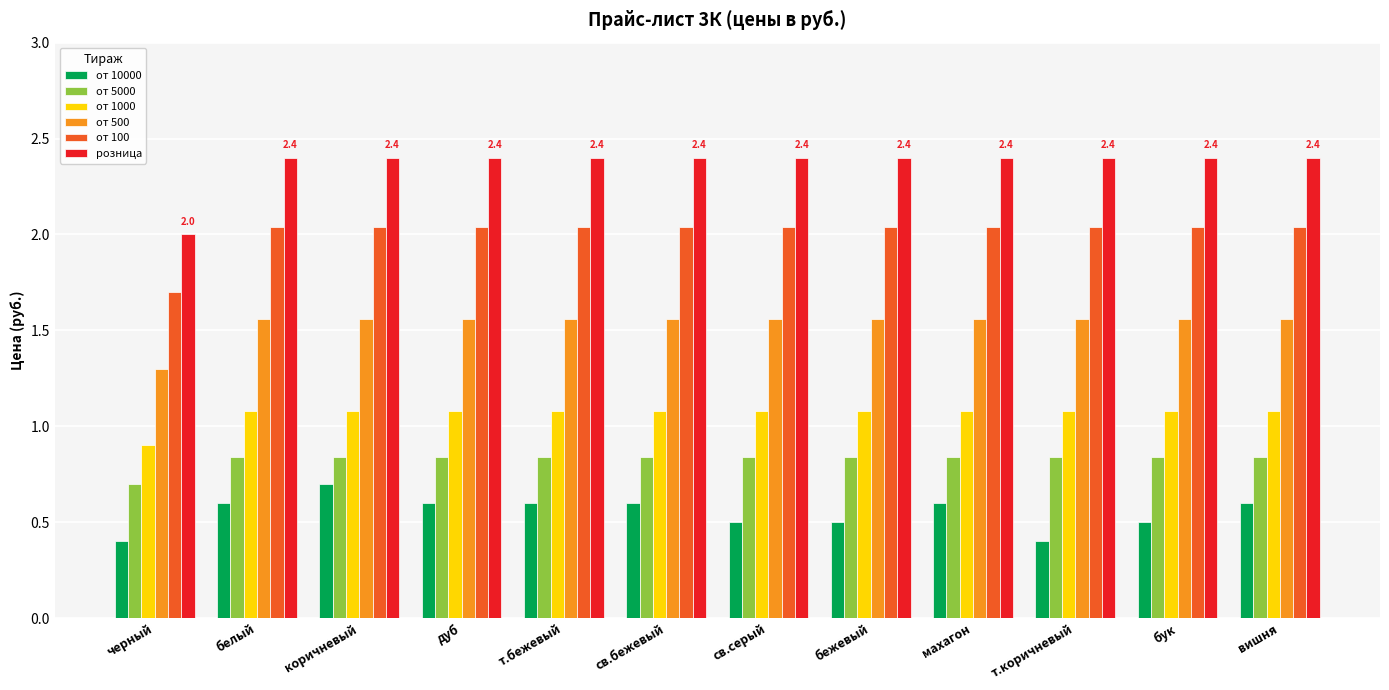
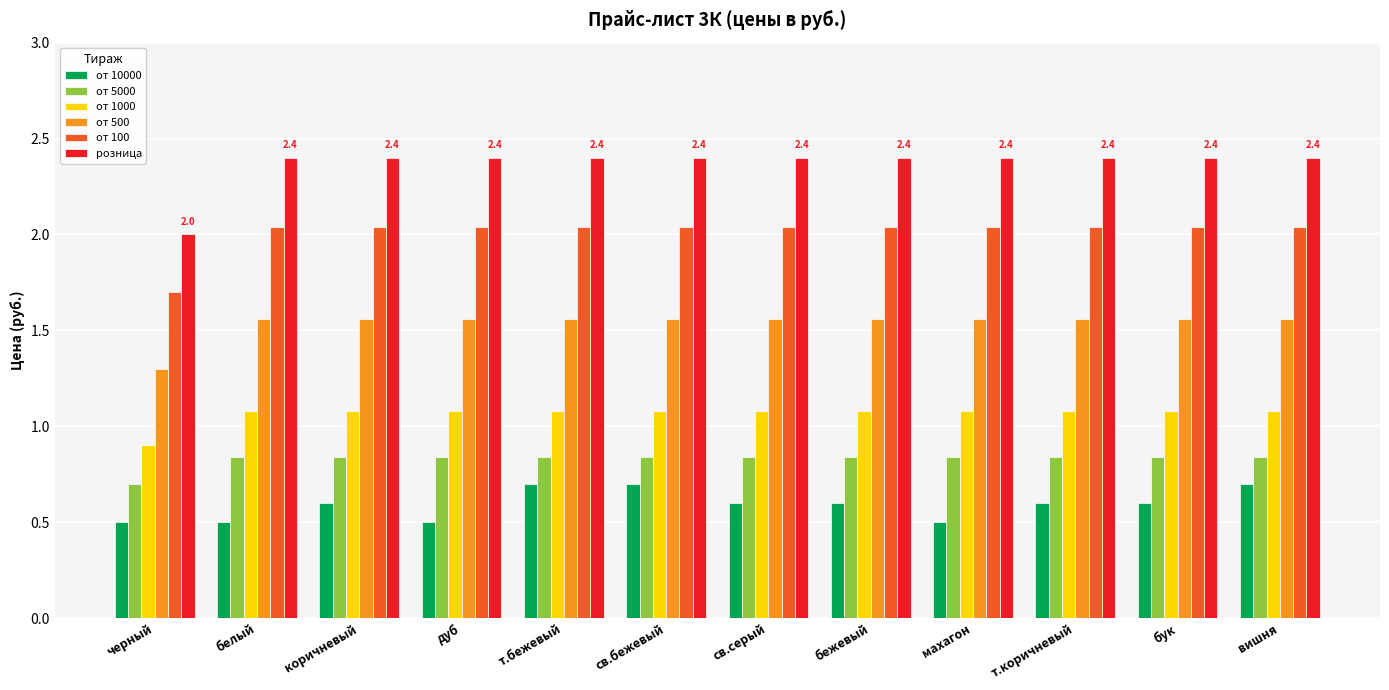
от 10000, черный: 0.4 -> 0.5
от 10000, белый: 0.6 -> 0.5
от 10000, коричневый: 0.7 -> 0.6
от 10000, дуб: 0.6 -> 0.5
от 10000, т.бежевый: 0.6 -> 0.7
от 10000, св.бежевый: 0.6 -> 0.7
от 10000, св.серый: 0.5 -> 0.6
от 10000, бежевый: 0.5 -> 0.6
от 10000, махагон: 0.6 -> 0.5
от 10000, т.коричневый: 0.4 -> 0.6
от 10000, бук: 0.5 -> 0.6
от 10000, вишня: 0.6 -> 0.7
